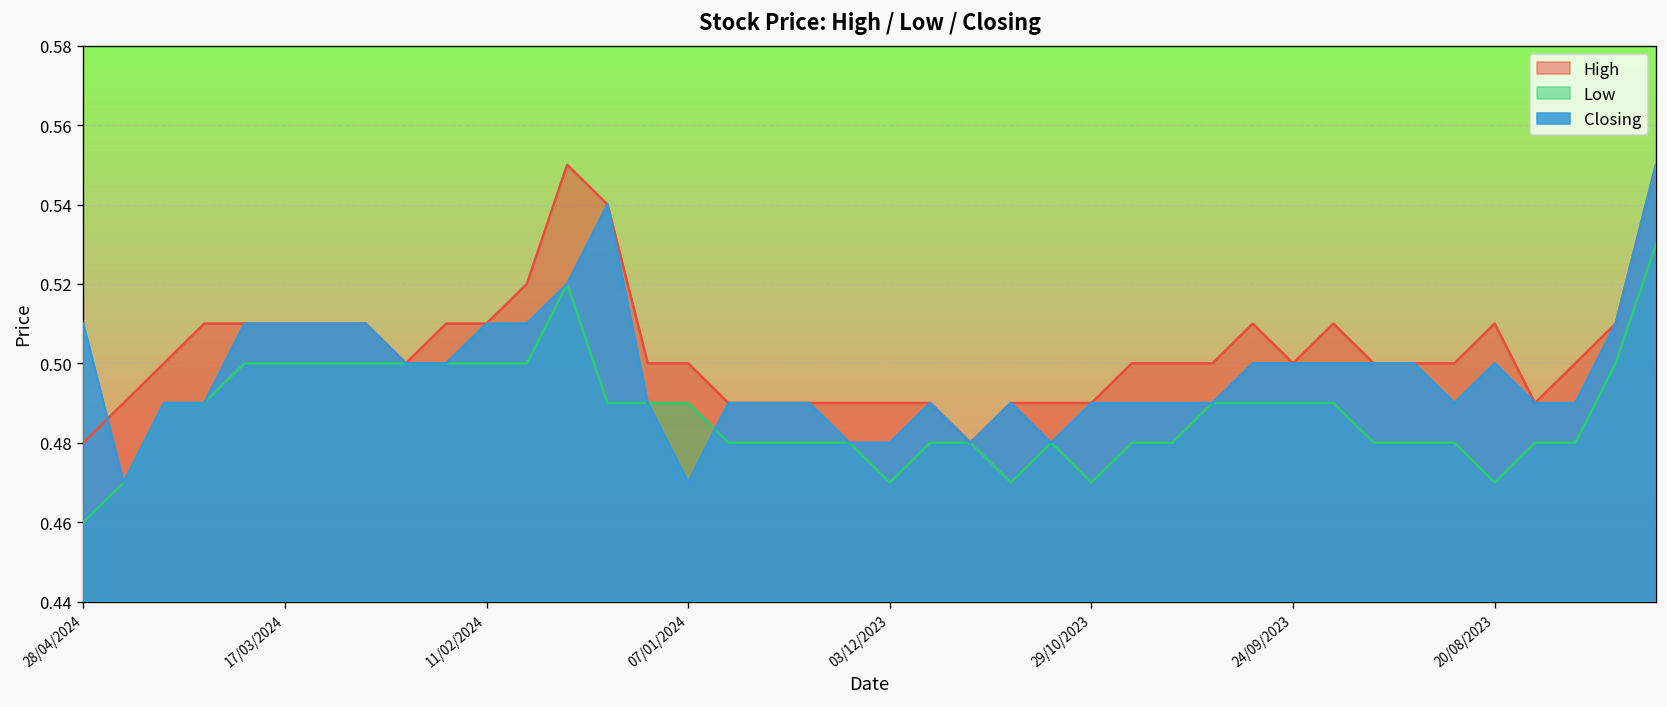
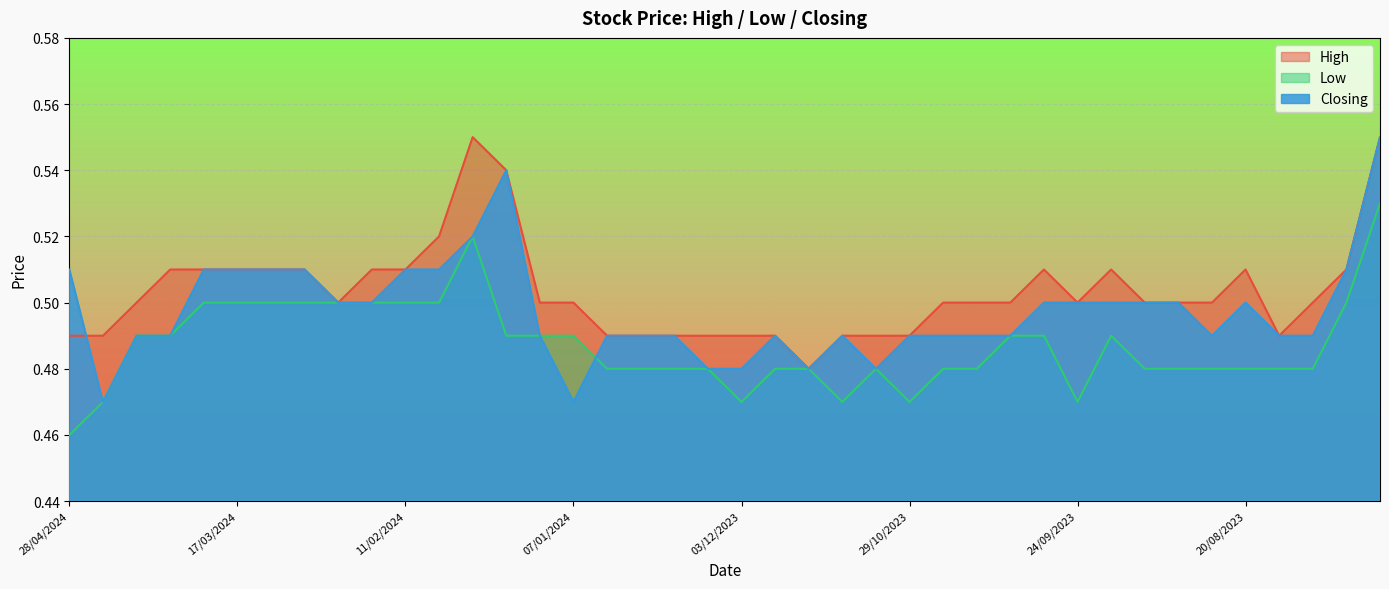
High, 28/04/2024: 0.48 -> 0.49
Low, 24/09/2023: 0.49 -> 0.47
Low, 20/08/2023: 0.47 -> 0.48
